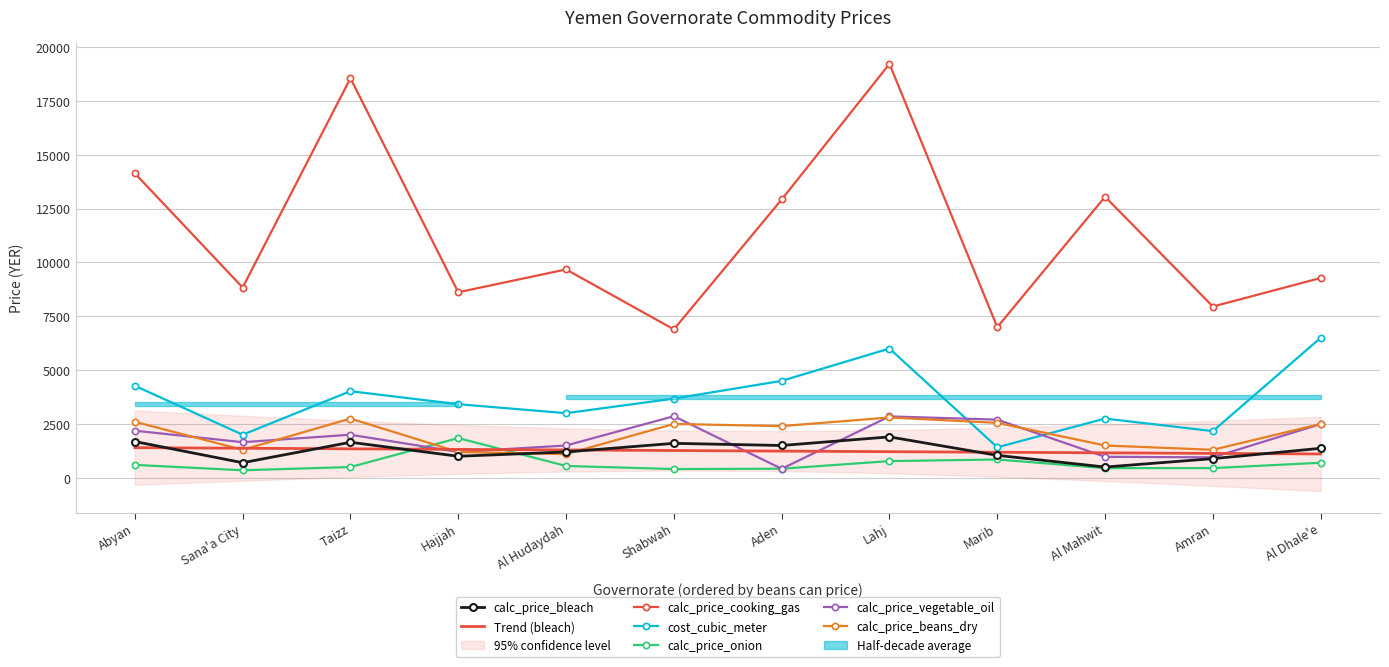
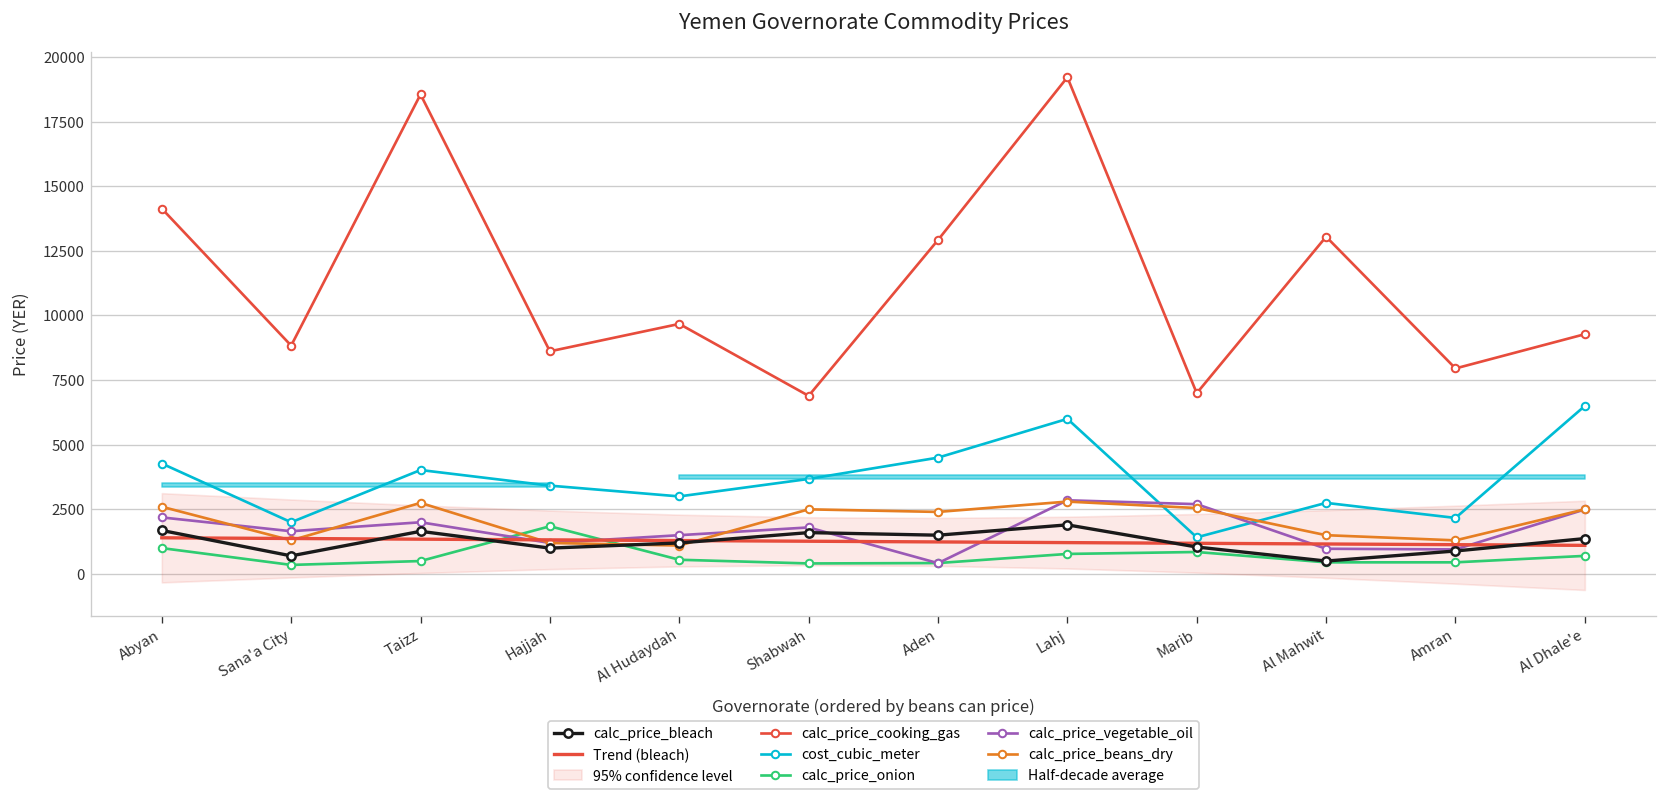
calc_price_onion, Abyan: 600 -> 1000
calc_price_vegetable_oil, Shabwah: 2900 -> 1800
